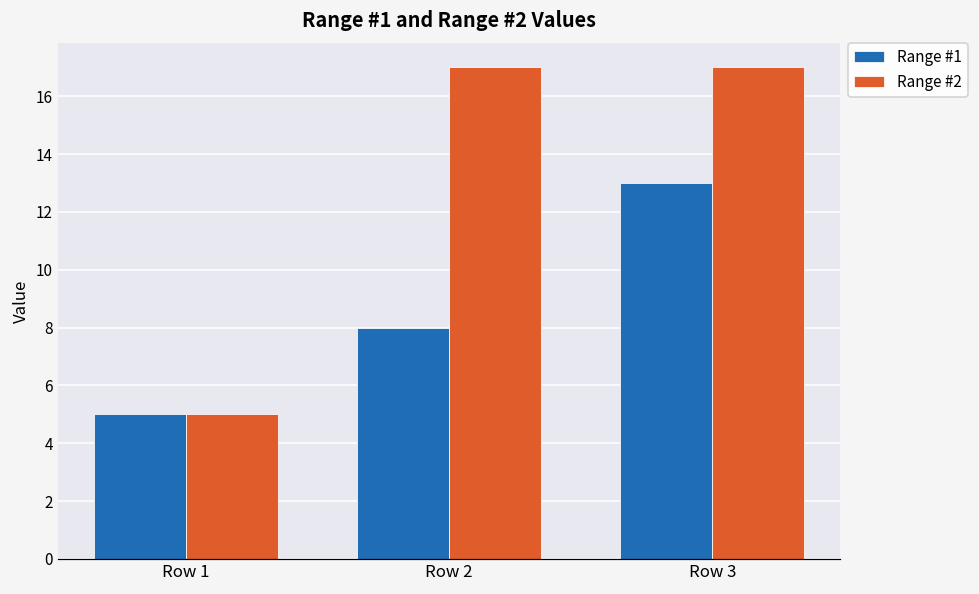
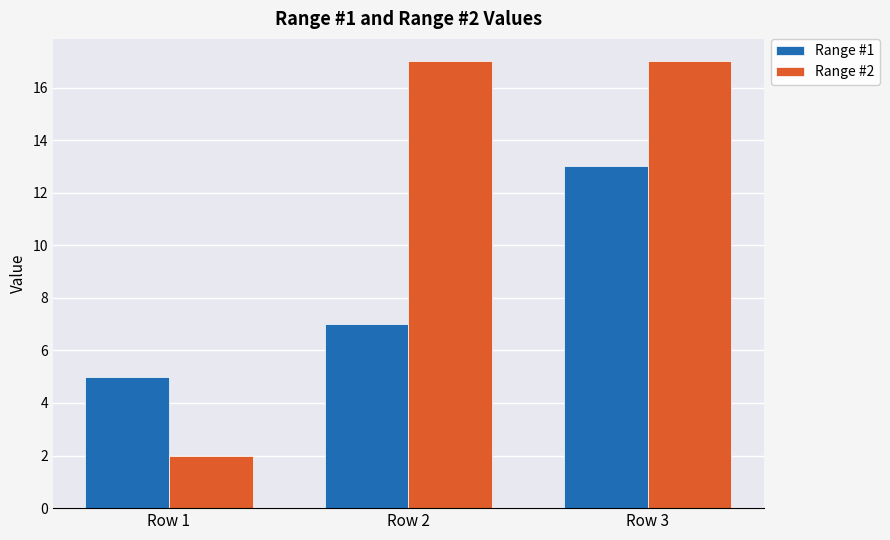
Range #2, Row 1: 5 -> 2
Range #1, Row 2: 8 -> 7
